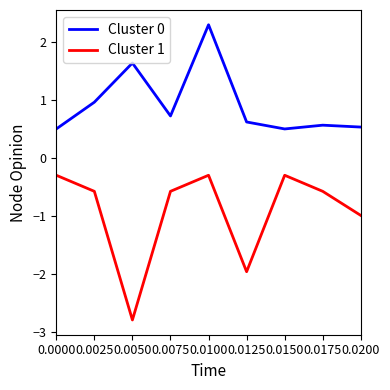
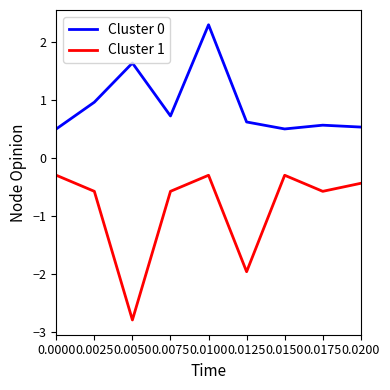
Cluster 1, 0.0200: -1.0 -> -0.4
